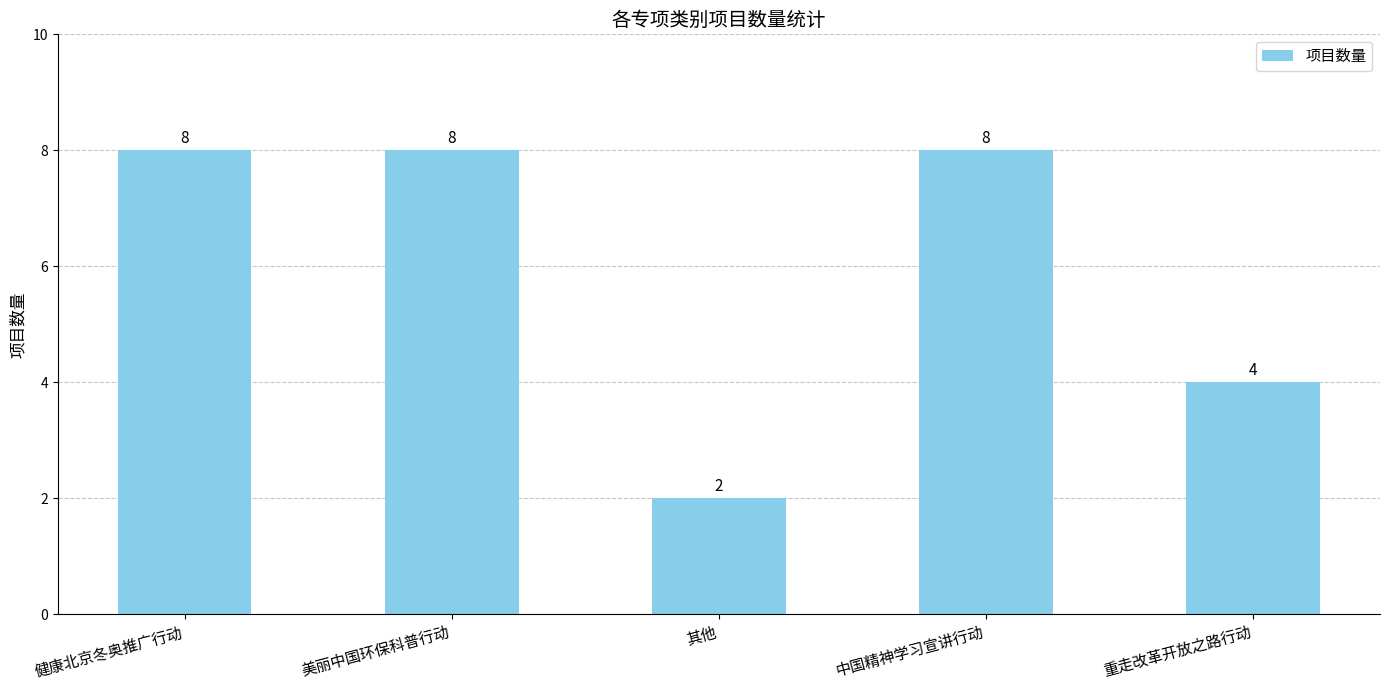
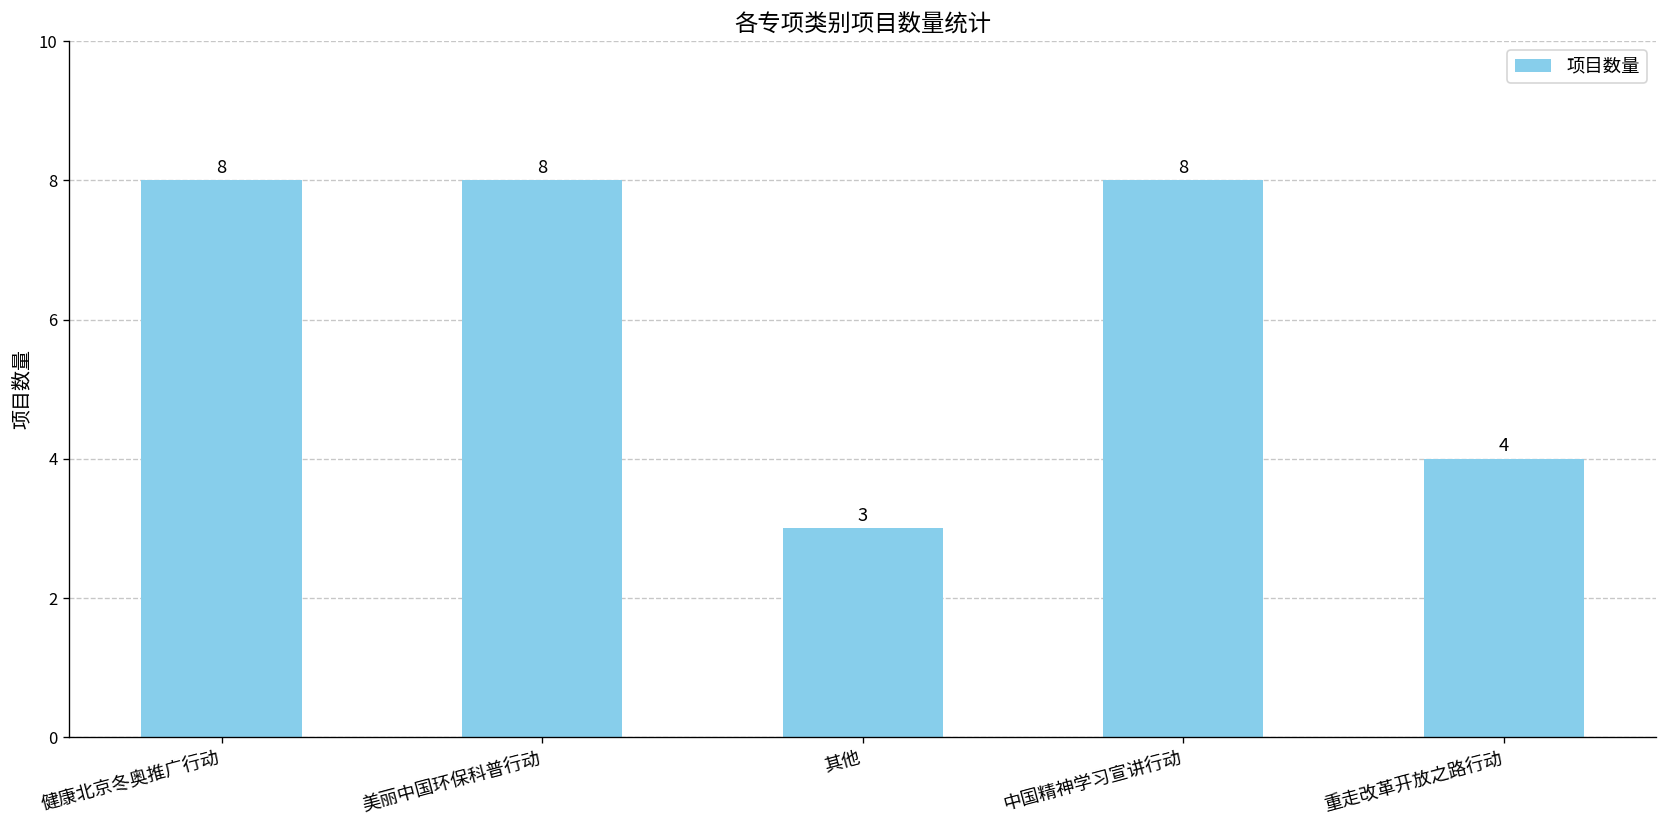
其他: 2 -> 3
